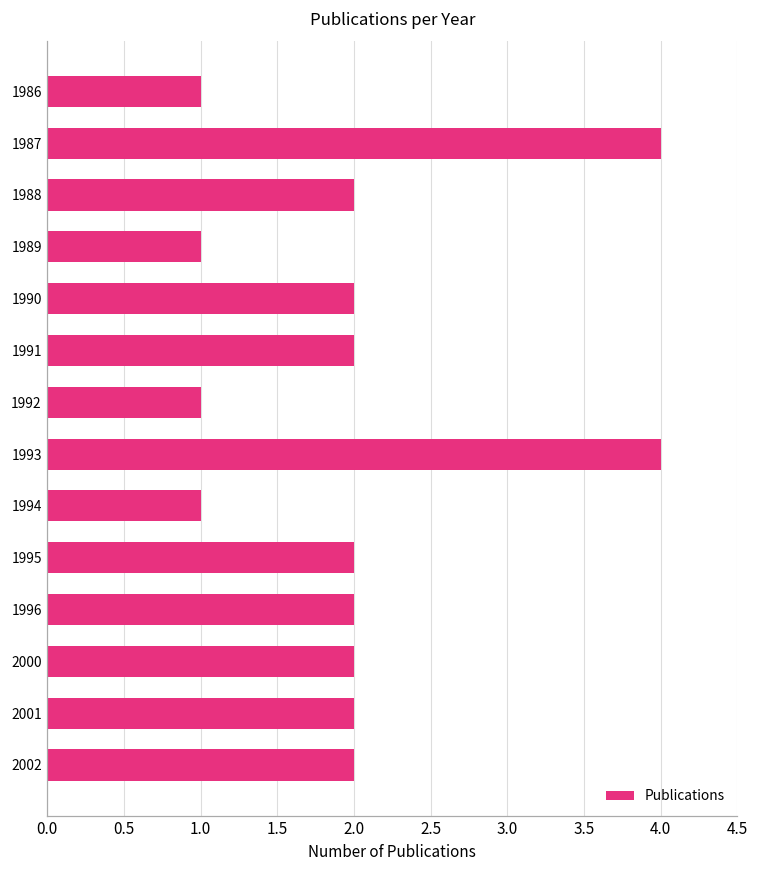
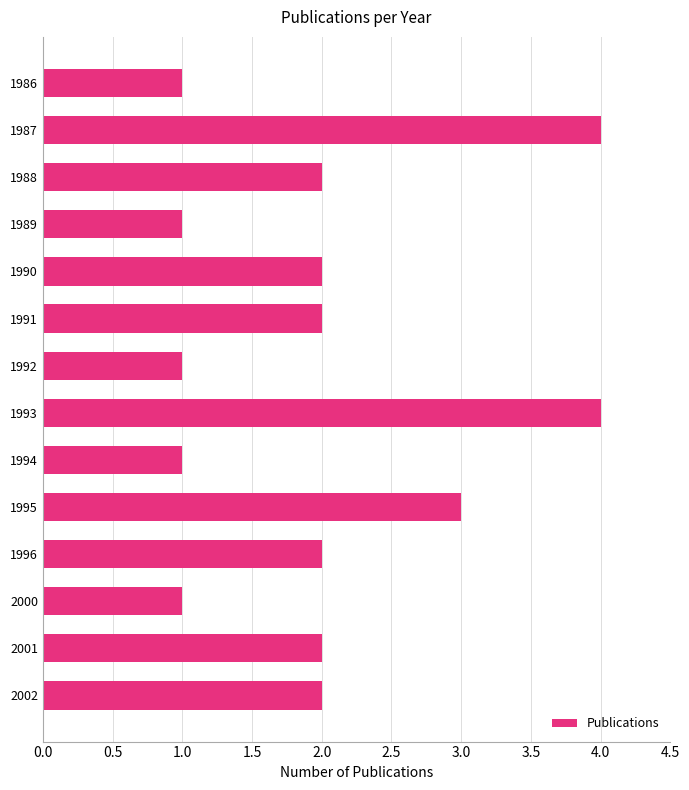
1995: 2 -> 3
2000: 2 -> 1
